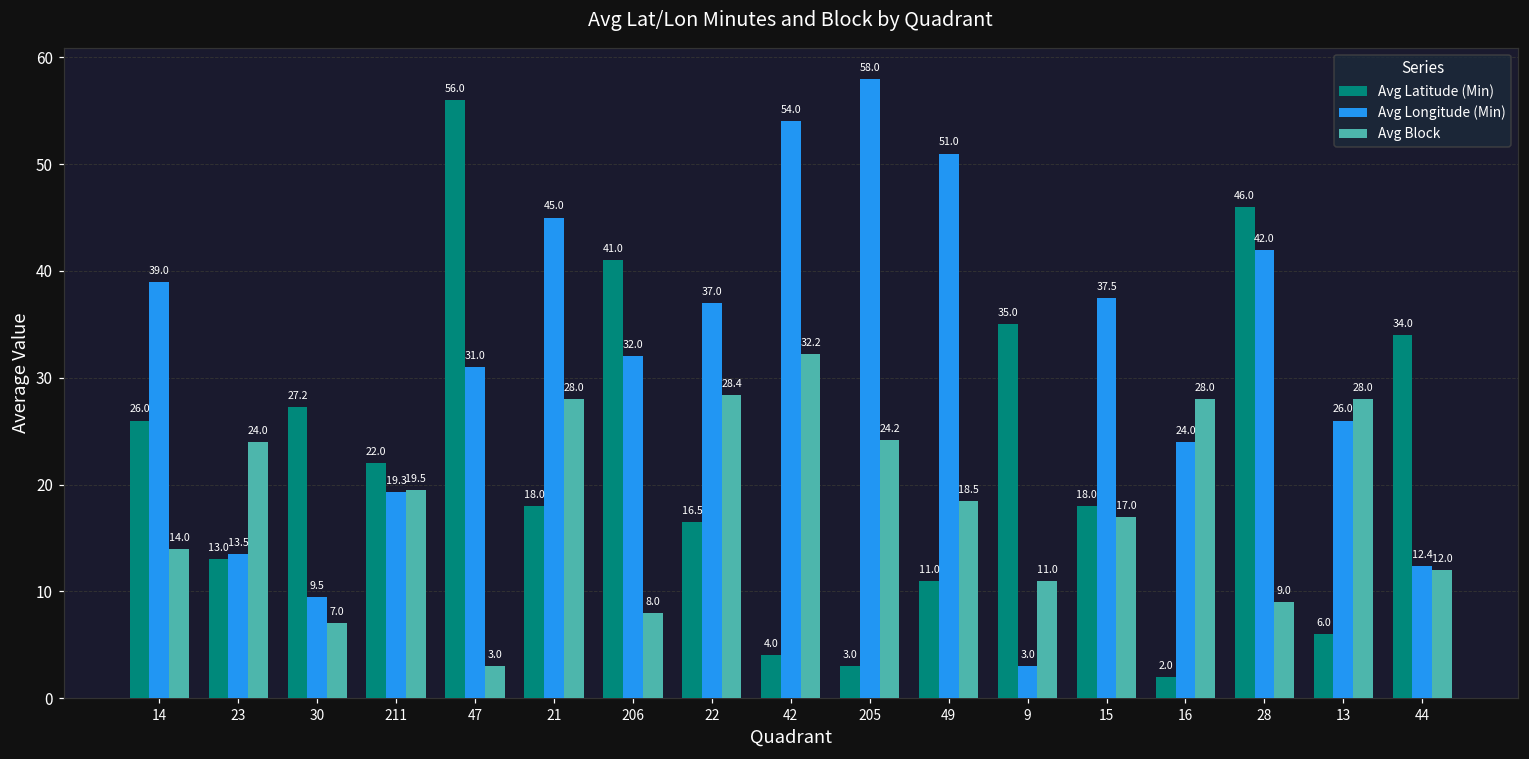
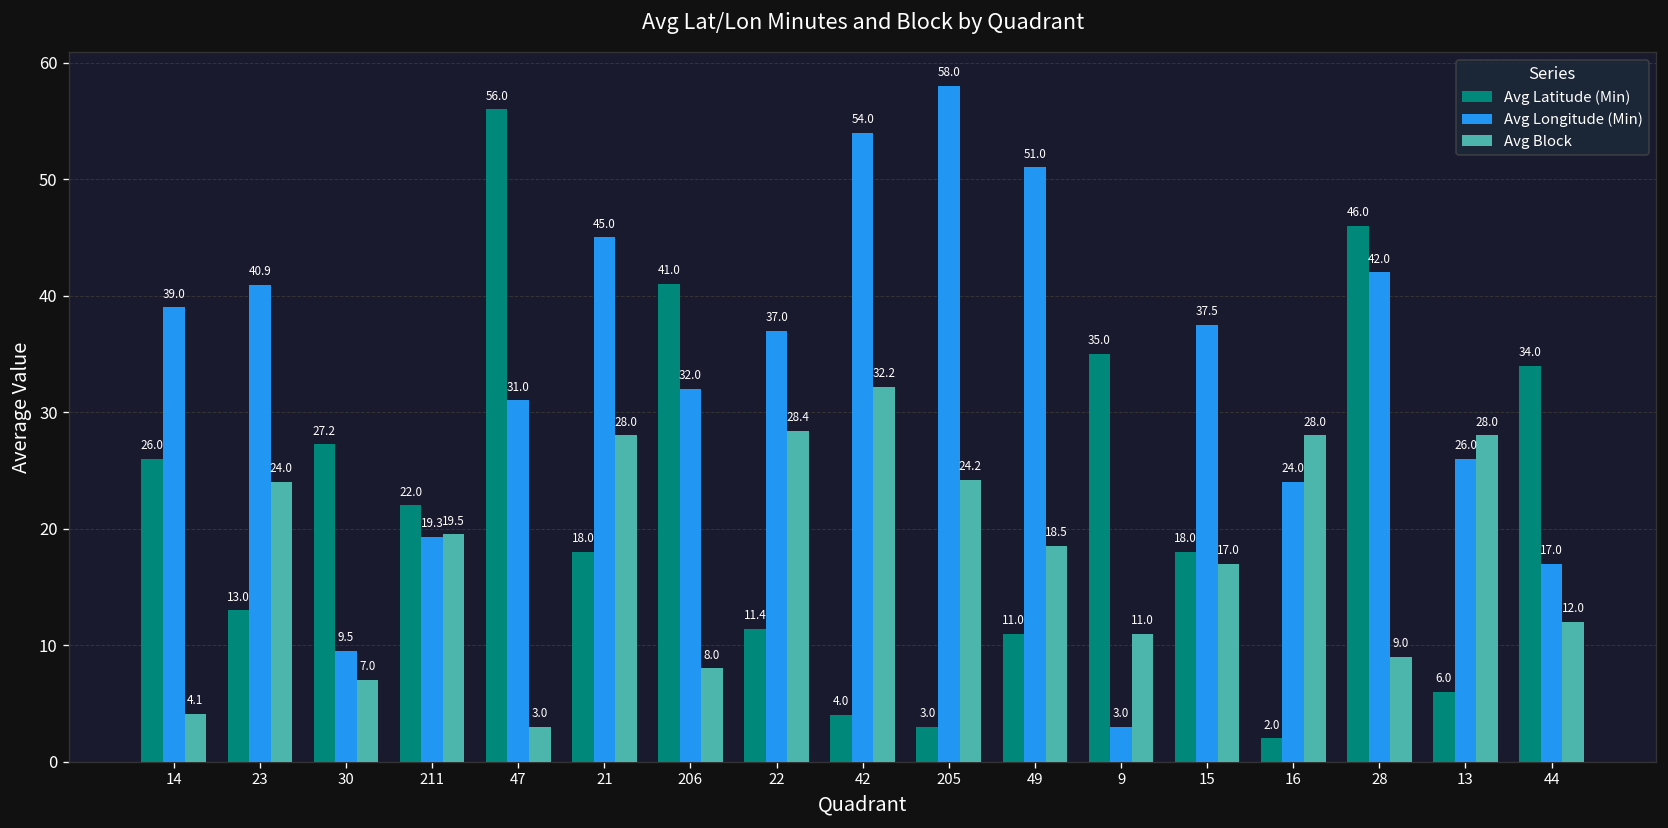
Avg Block, 14: 14.0 -> 4.1
Avg Longitude (Min), 23: 13.5 -> 40.9
Avg Latitude (Min), 22: 16.5 -> 11.4
Avg Longitude (Min), 44: 12.4 -> 17.0
